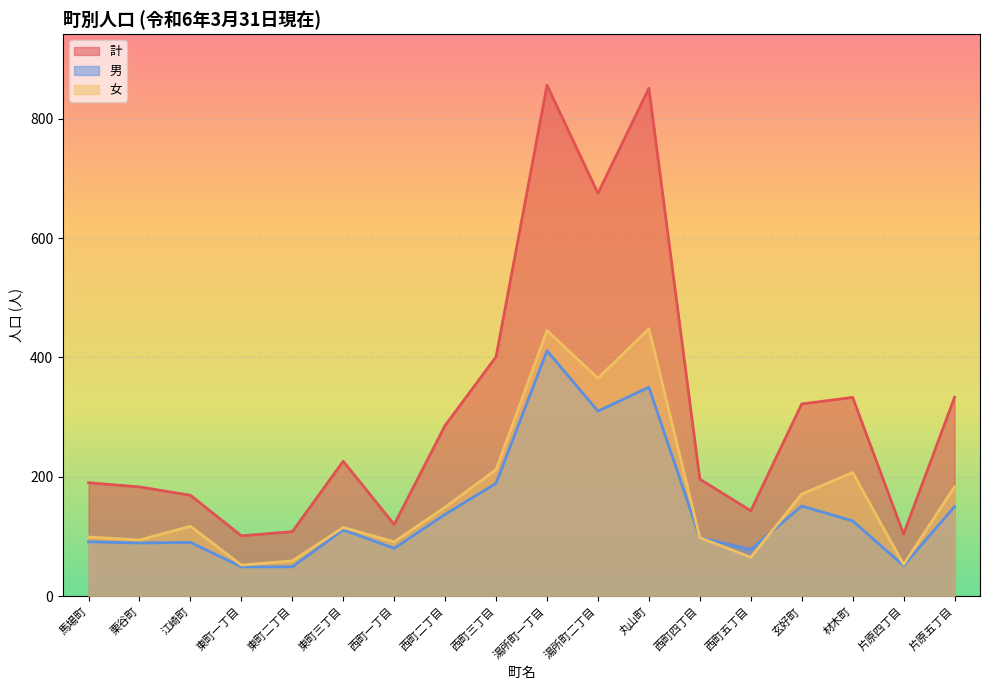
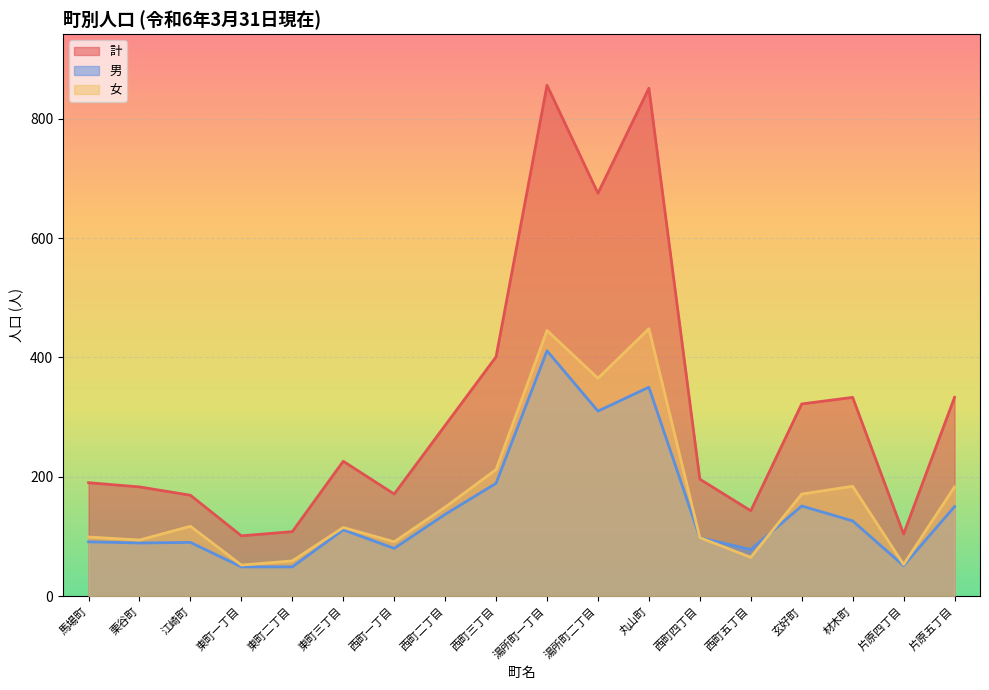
計, 西町一丁目: 120 -> 170
女, 材木町: 210 -> 180
